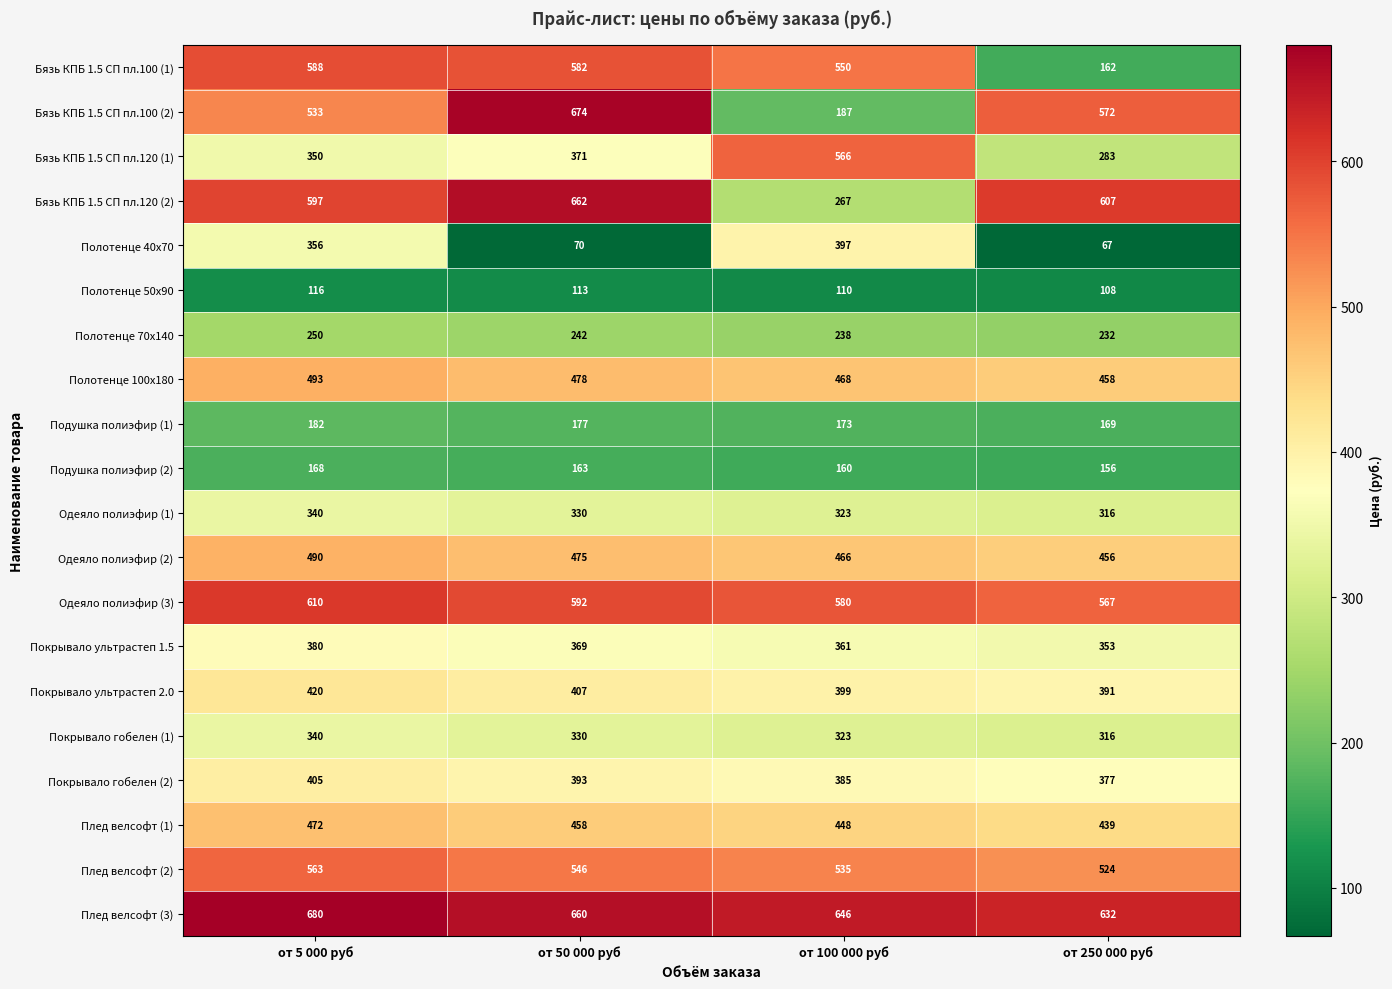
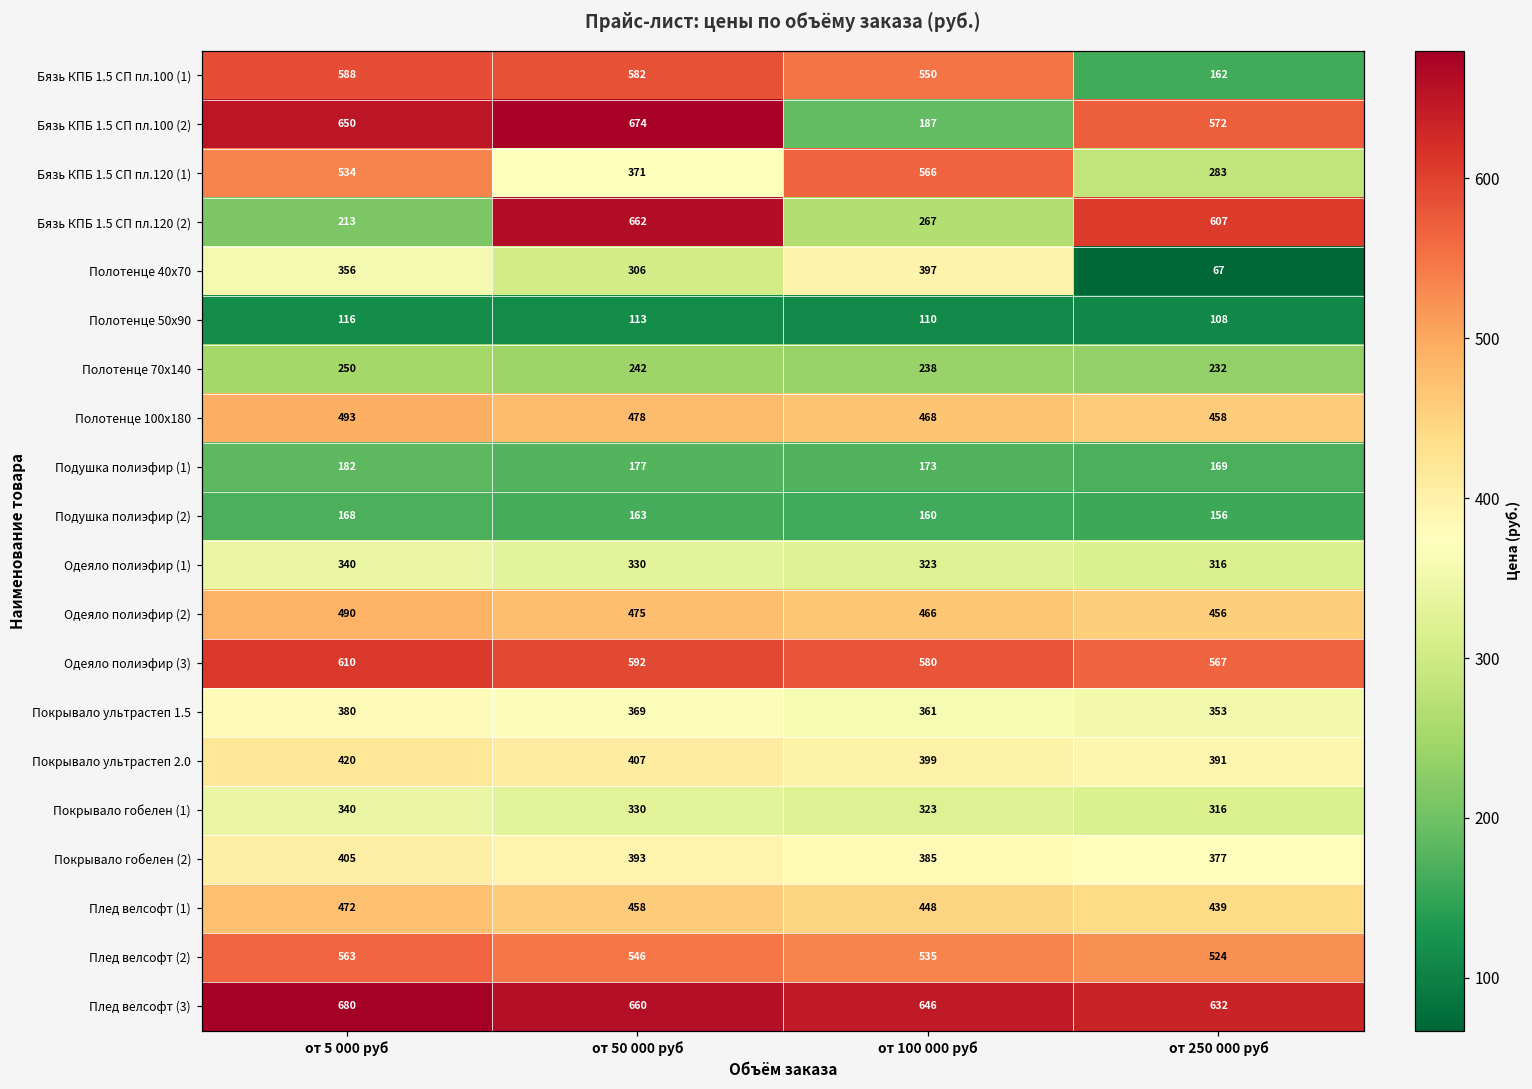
Бязь КПБ 1.5 СП пл.100 (2), от 5 000 руб: 533 -> 650
Бязь КПБ 1.5 СП пл.120 (1), от 5 000 руб: 350 -> 534
Бязь КПБ 1.5 СП пл.120 (2), от 5 000 руб: 597 -> 213
Полотенце 40x70, от 50 000 руб: 70 -> 306
